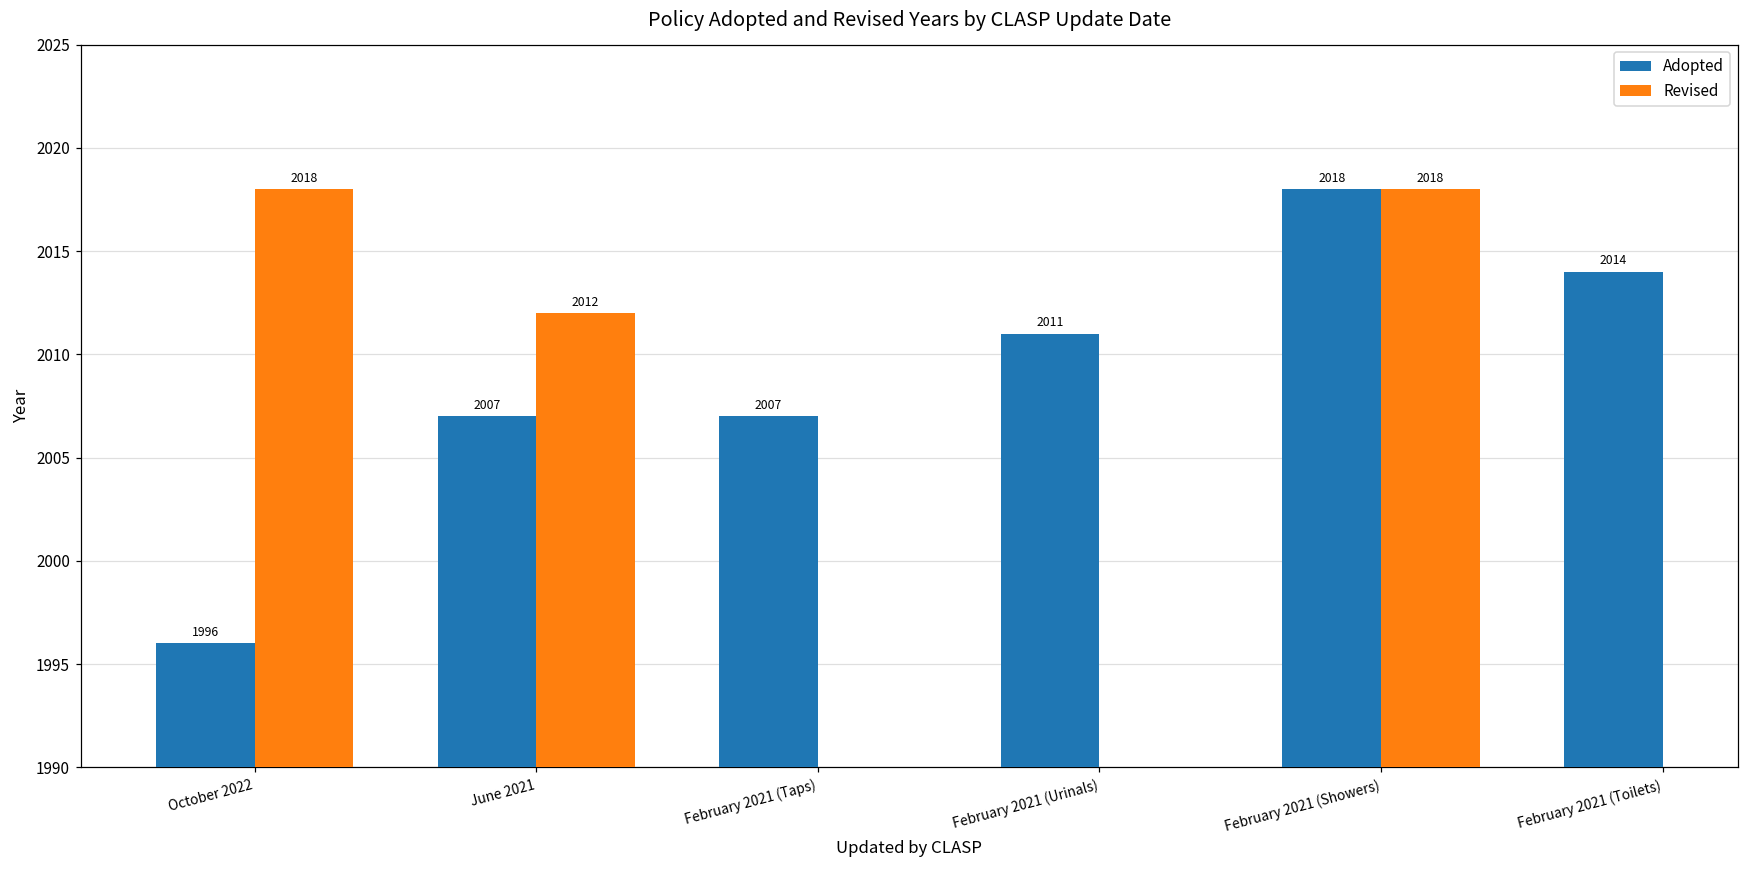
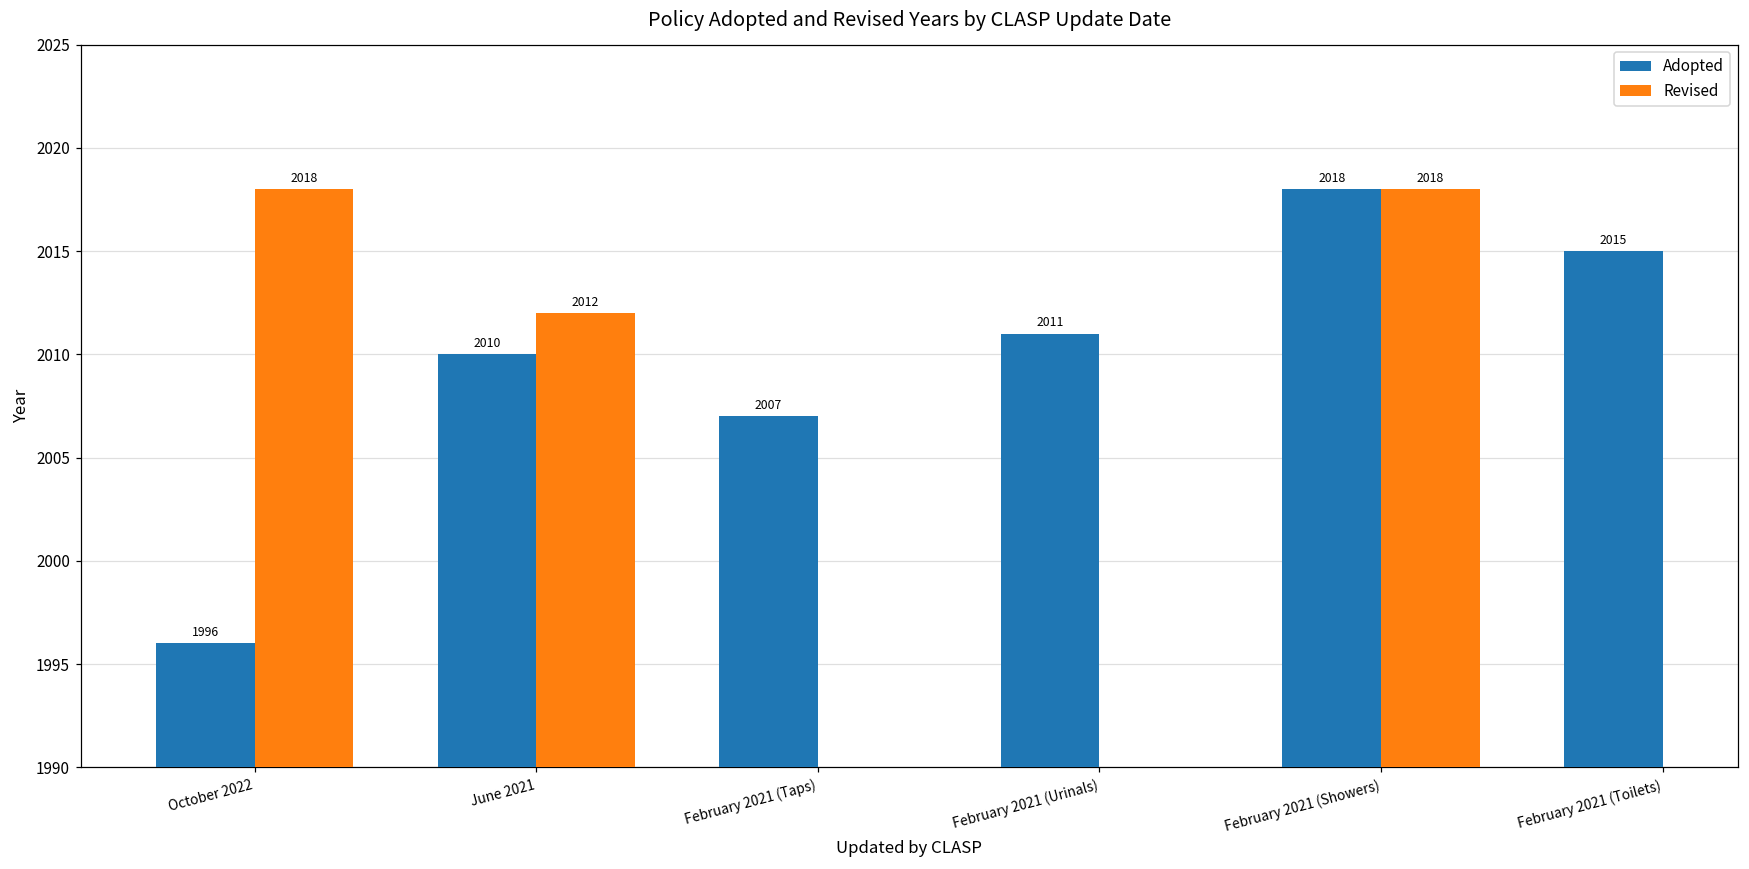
Adopted, June 2021: 2007 -> 2010
Adopted, February 2021 (Toilets): 2014 -> 2015
